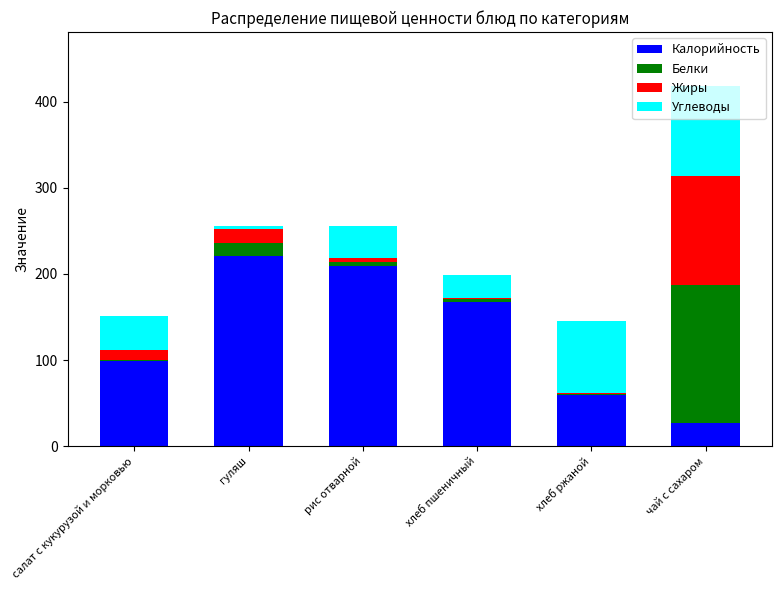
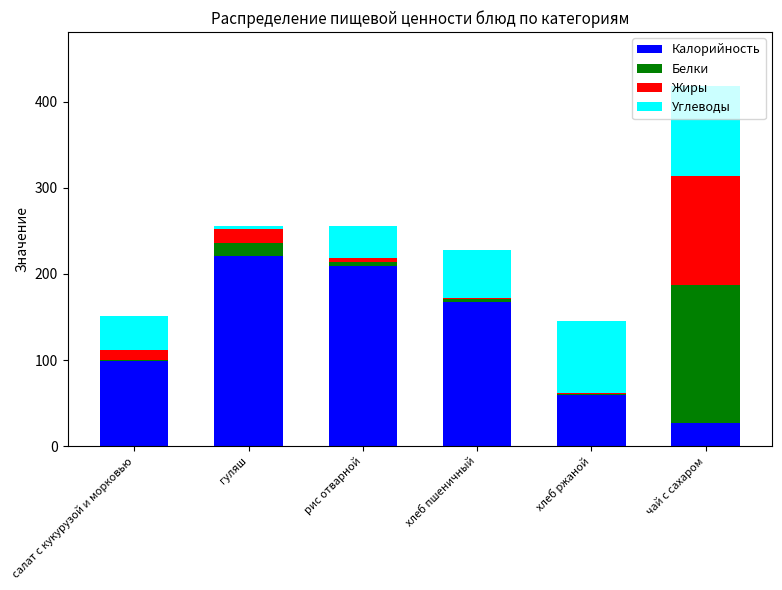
Углеводы, хлеб пшеничный: 30 -> 60
